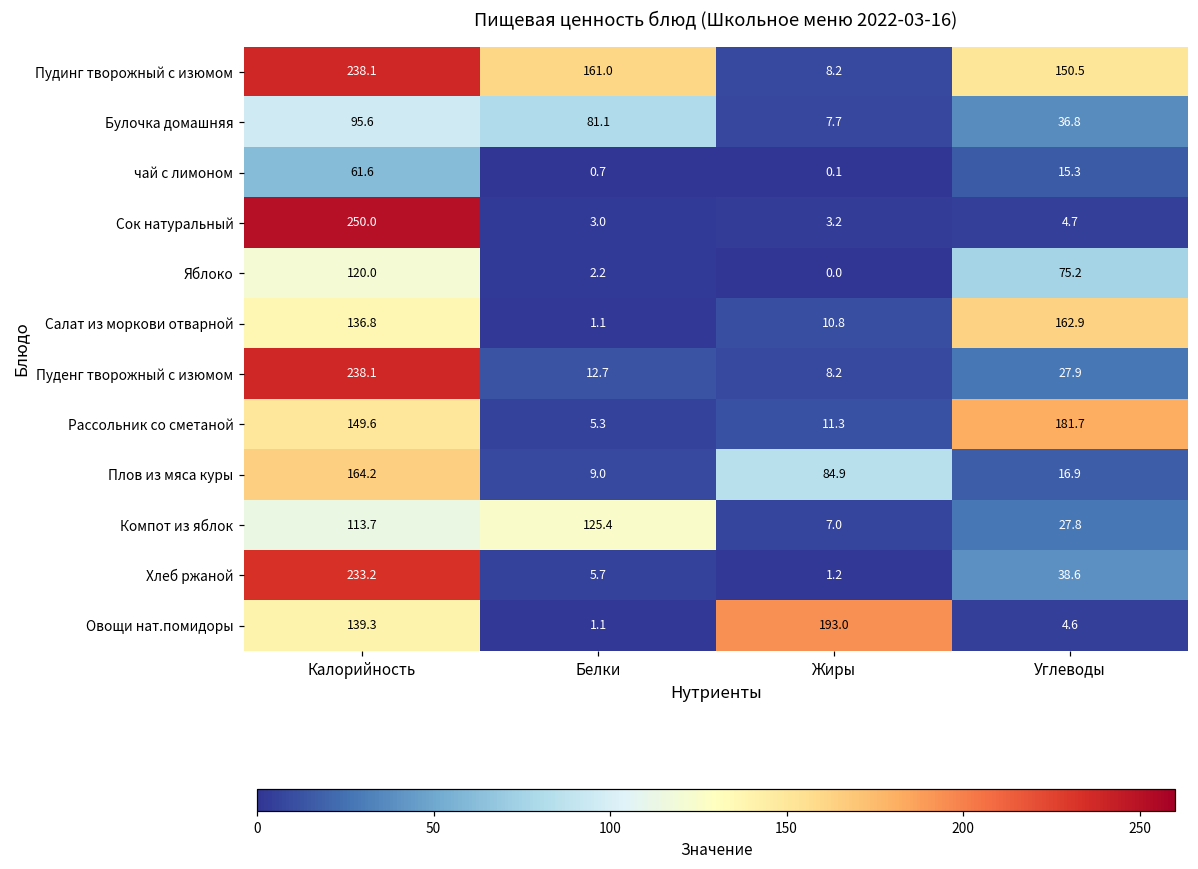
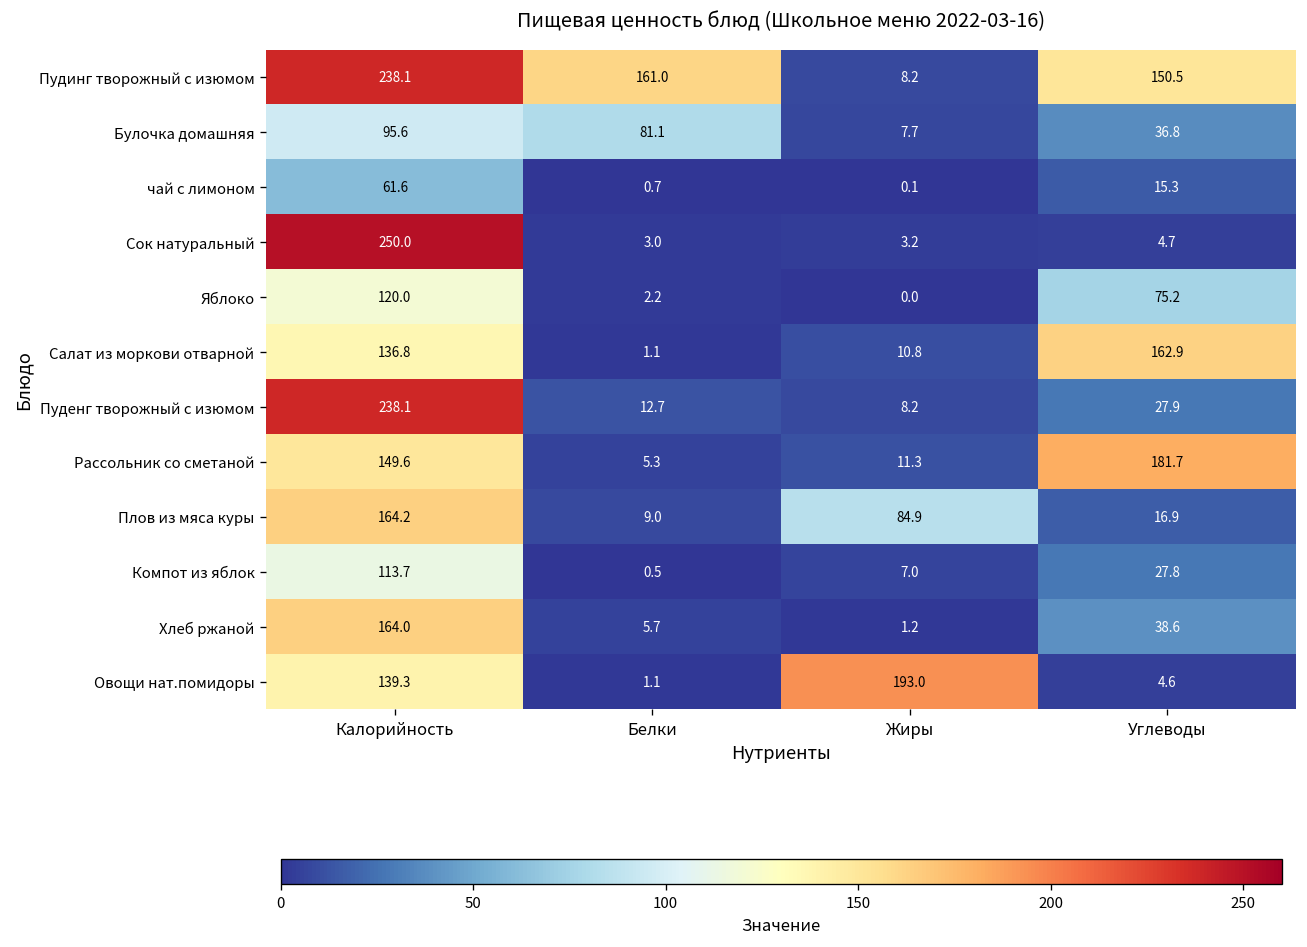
Компот из яблок, Белки: 125.4 -> 0.5
Хлеб ржаной, Калорийность: 233.2 -> 164.0
